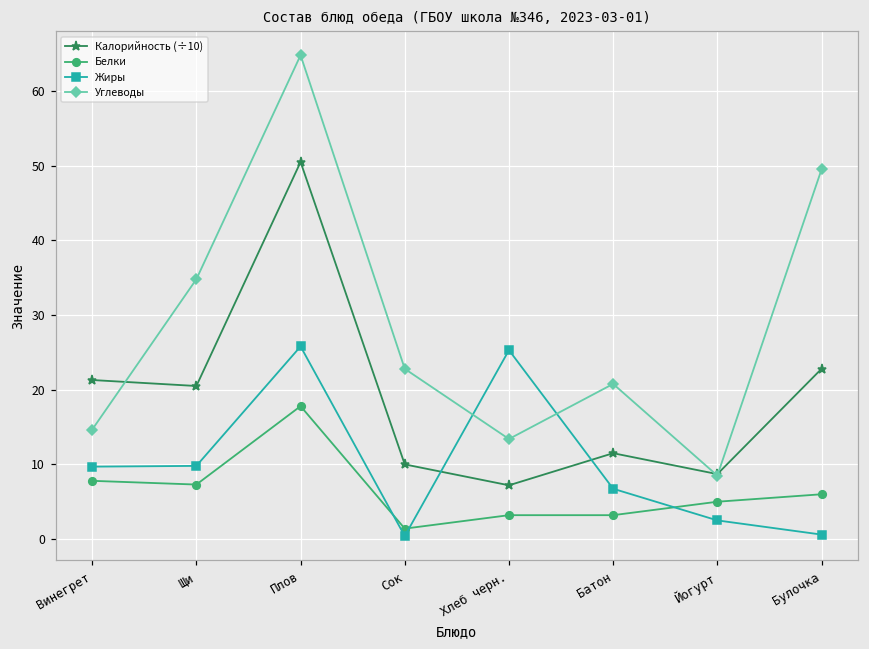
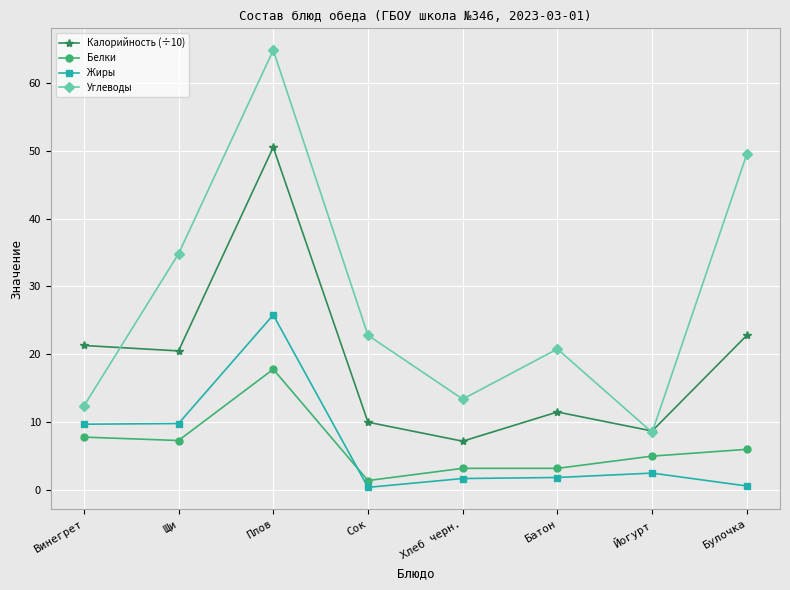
Углеводы, Винегрет: 15 -> 12
Жиры, Хлеб черн.: 25 -> 2
Жиры, Батон: 7 -> 2
